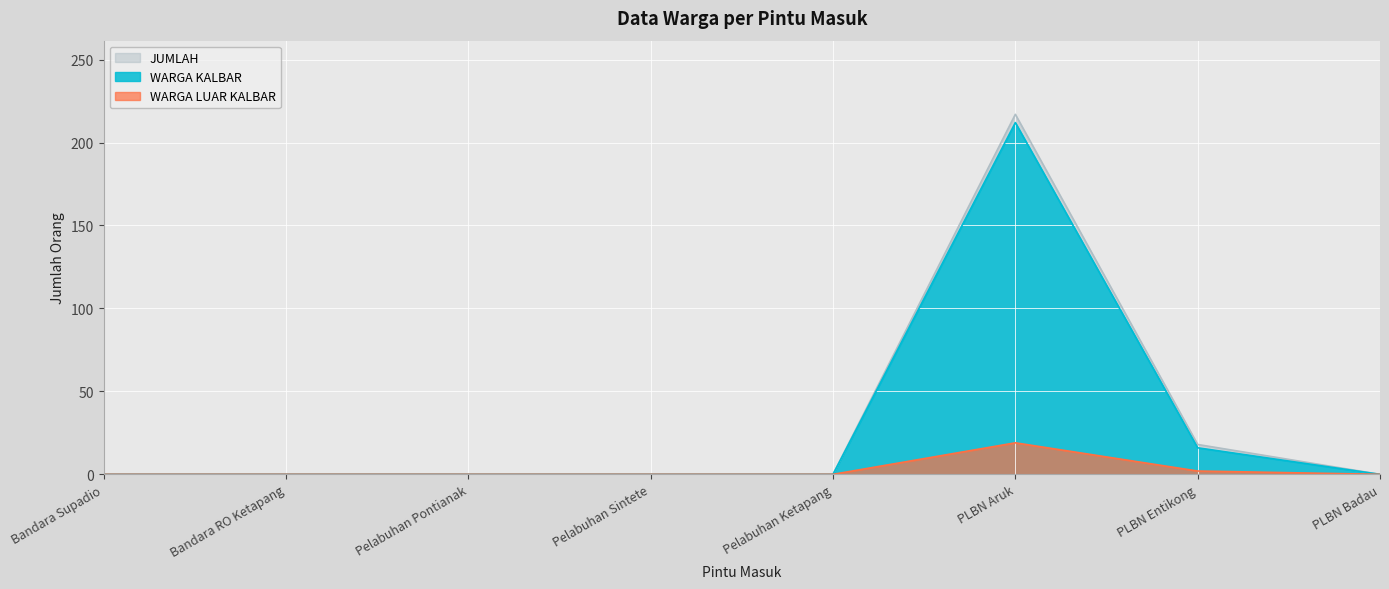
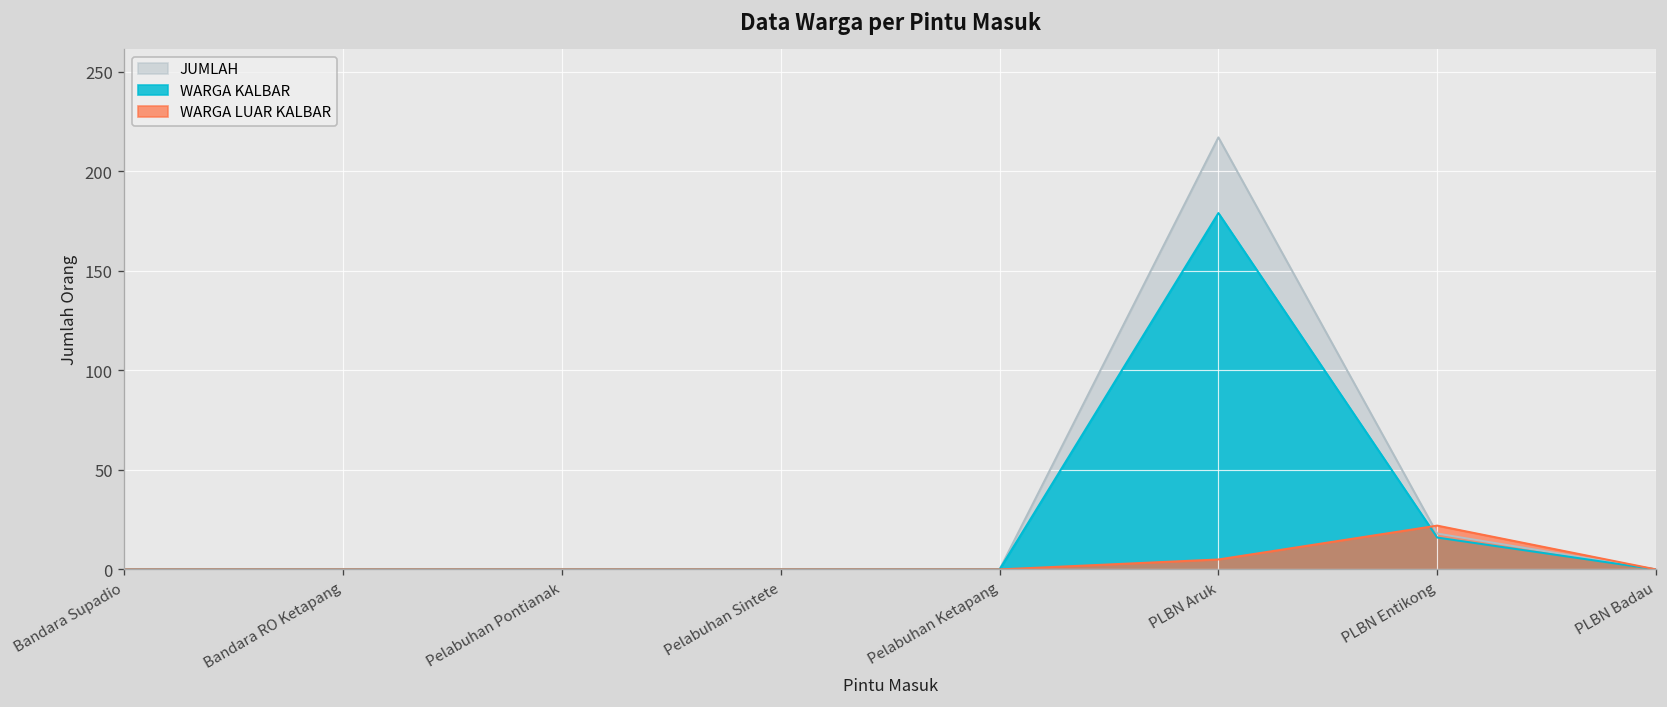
WARGA KALBAR, PLBN Aruk: 212 -> 179
WARGA LUAR KALBAR, PLBN Aruk: 19 -> 5
WARGA LUAR KALBAR, PLBN Entikong: 2 -> 22
